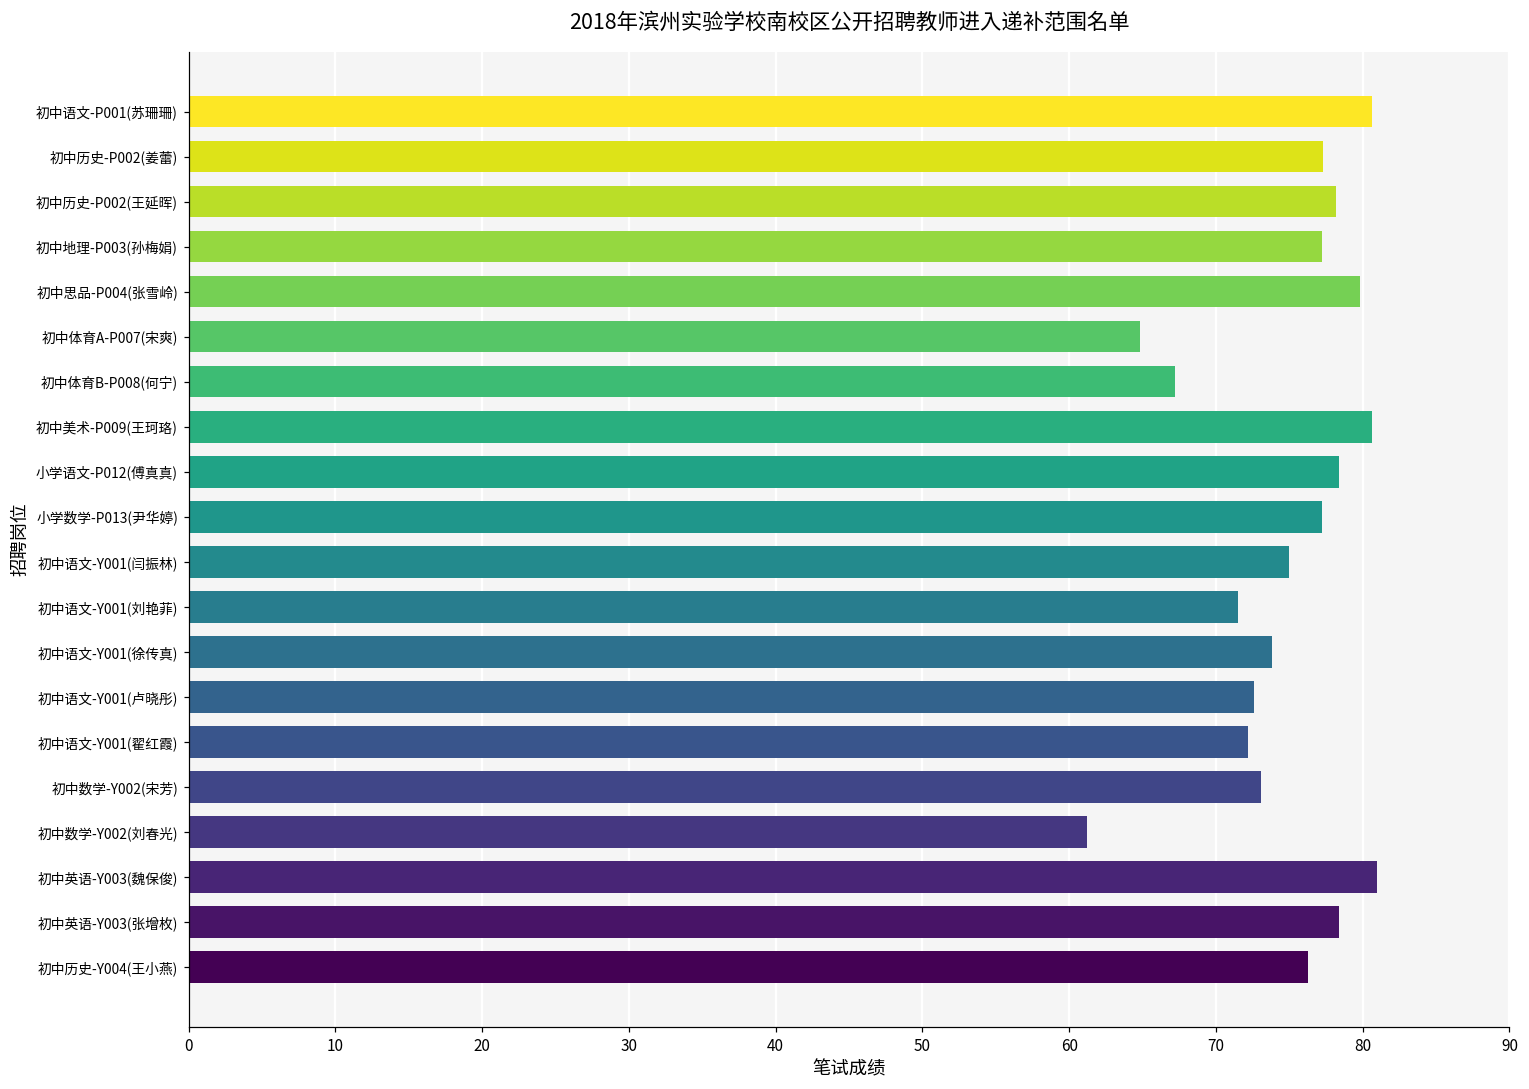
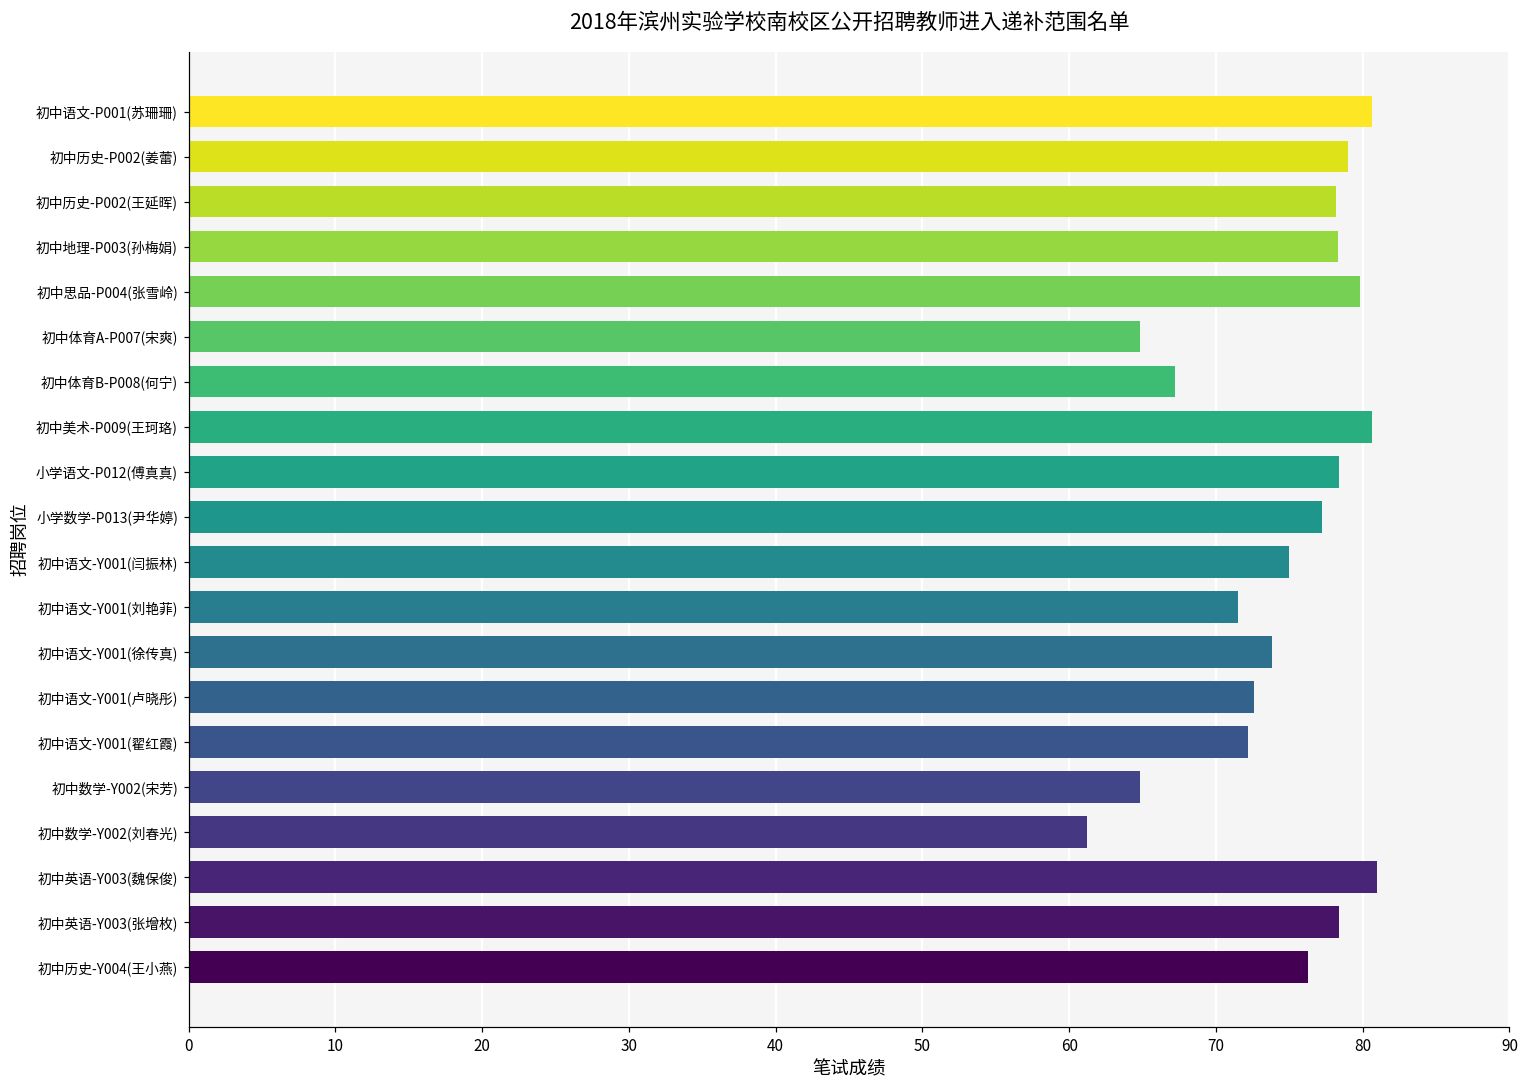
初中历史-P002(姜蕾): 77.3 -> 79.0
初中地理-P003(孙梅娟): 77.2 -> 78.3
初中数学-Y002(宋芳): 73.1 -> 64.8
